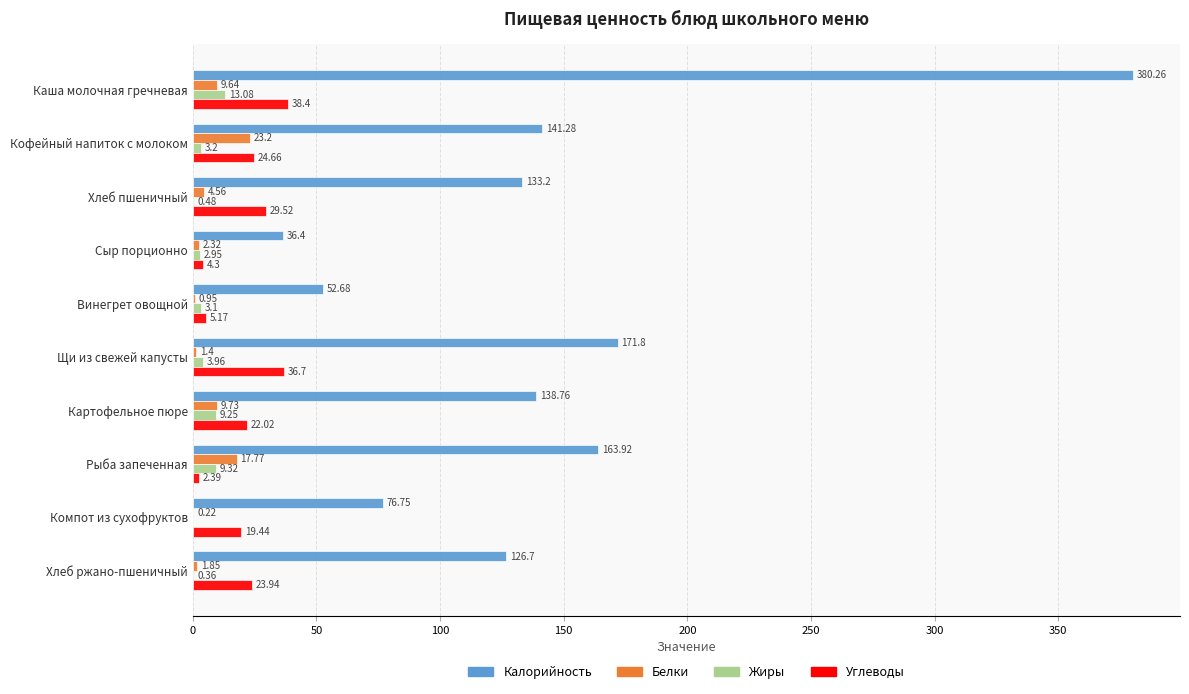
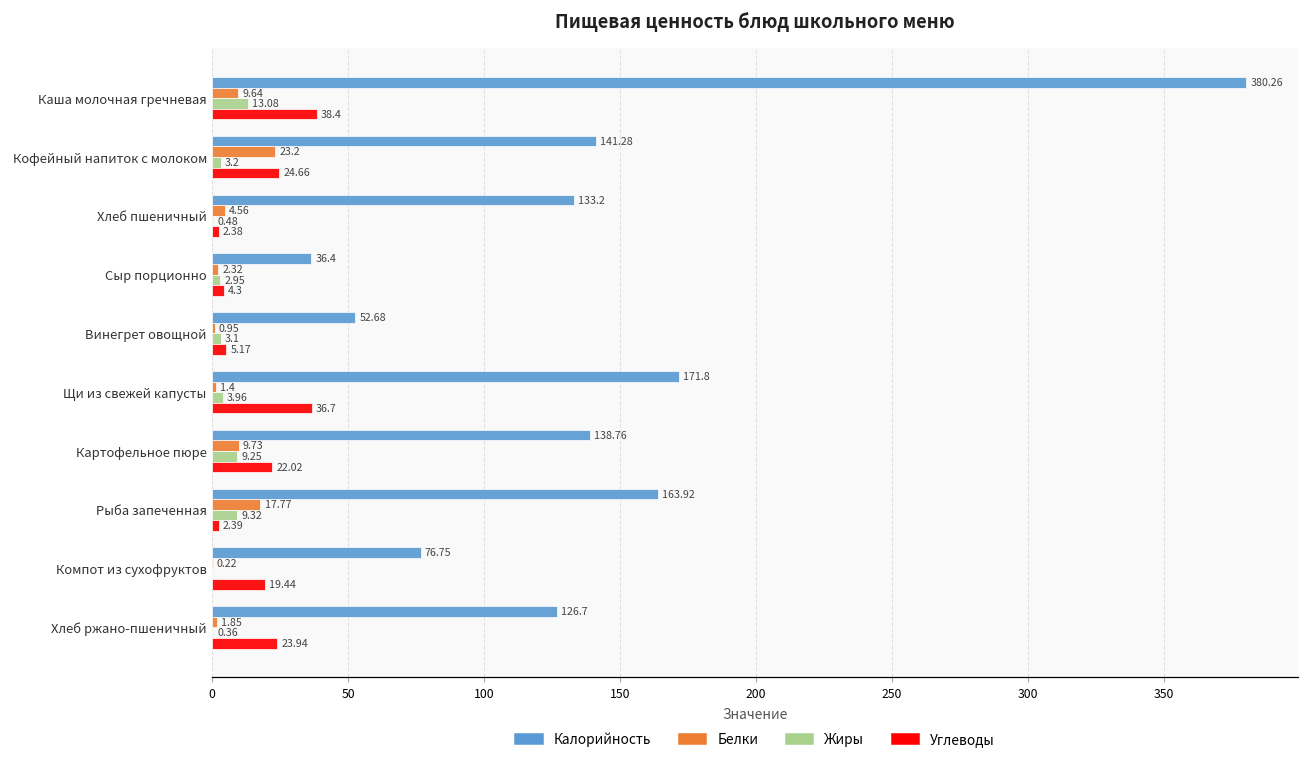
Углеводы, Хлеб пшеничный: 29.52 -> 2.38
